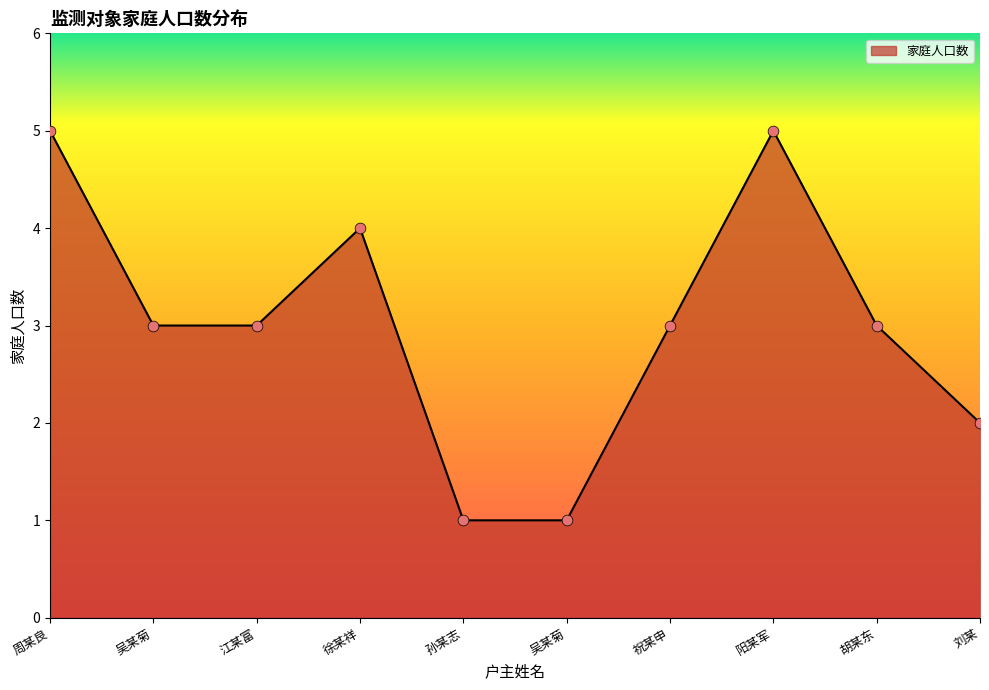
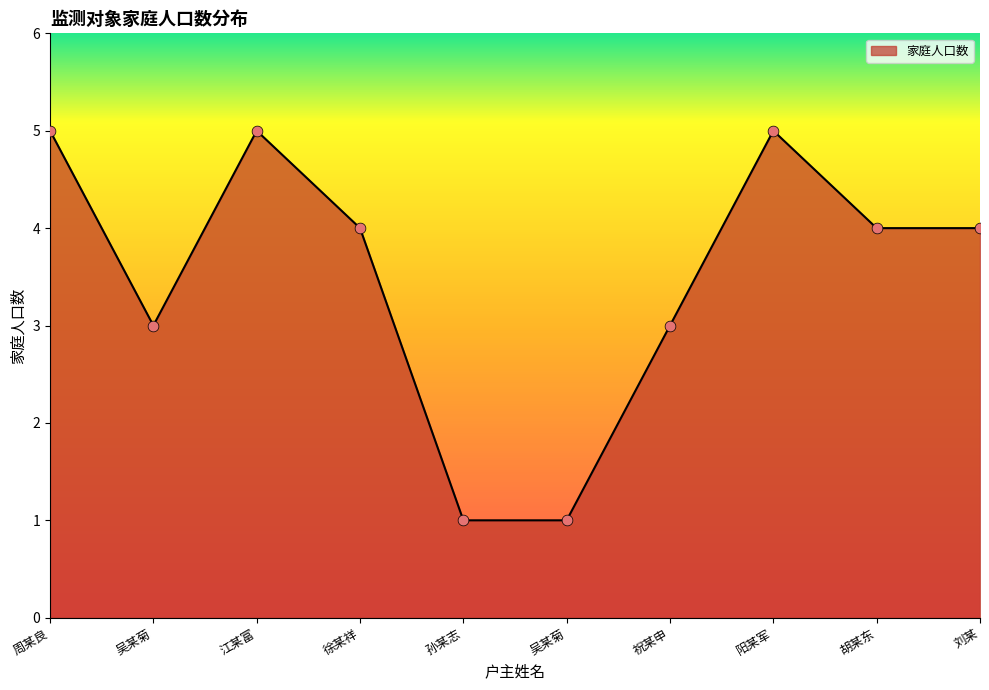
江某富: 3 -> 5
胡某东: 3 -> 4
刘某: 2 -> 4
